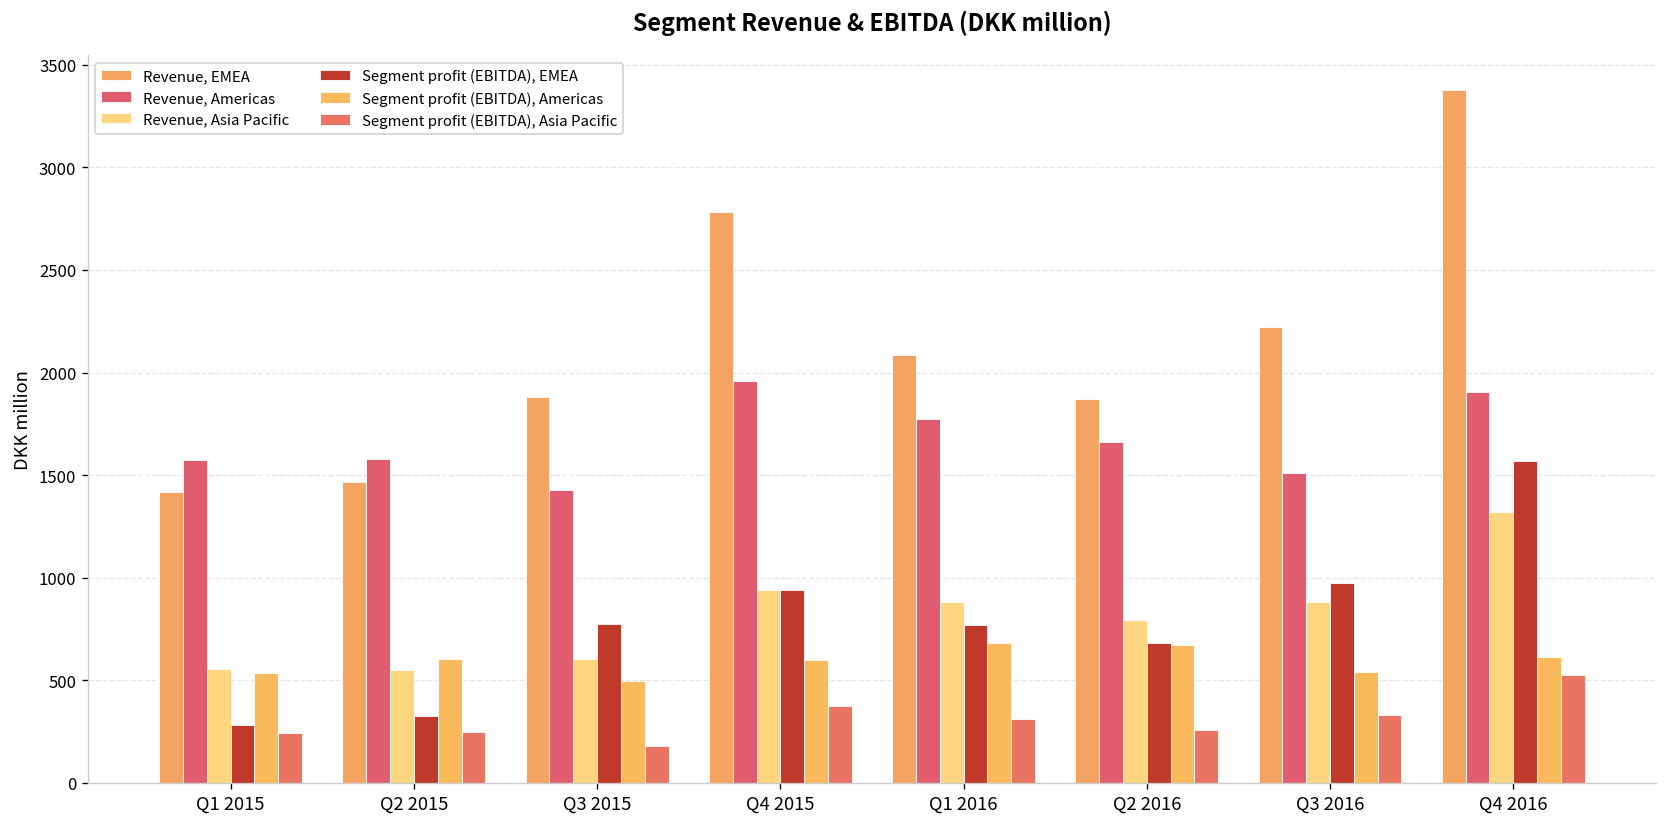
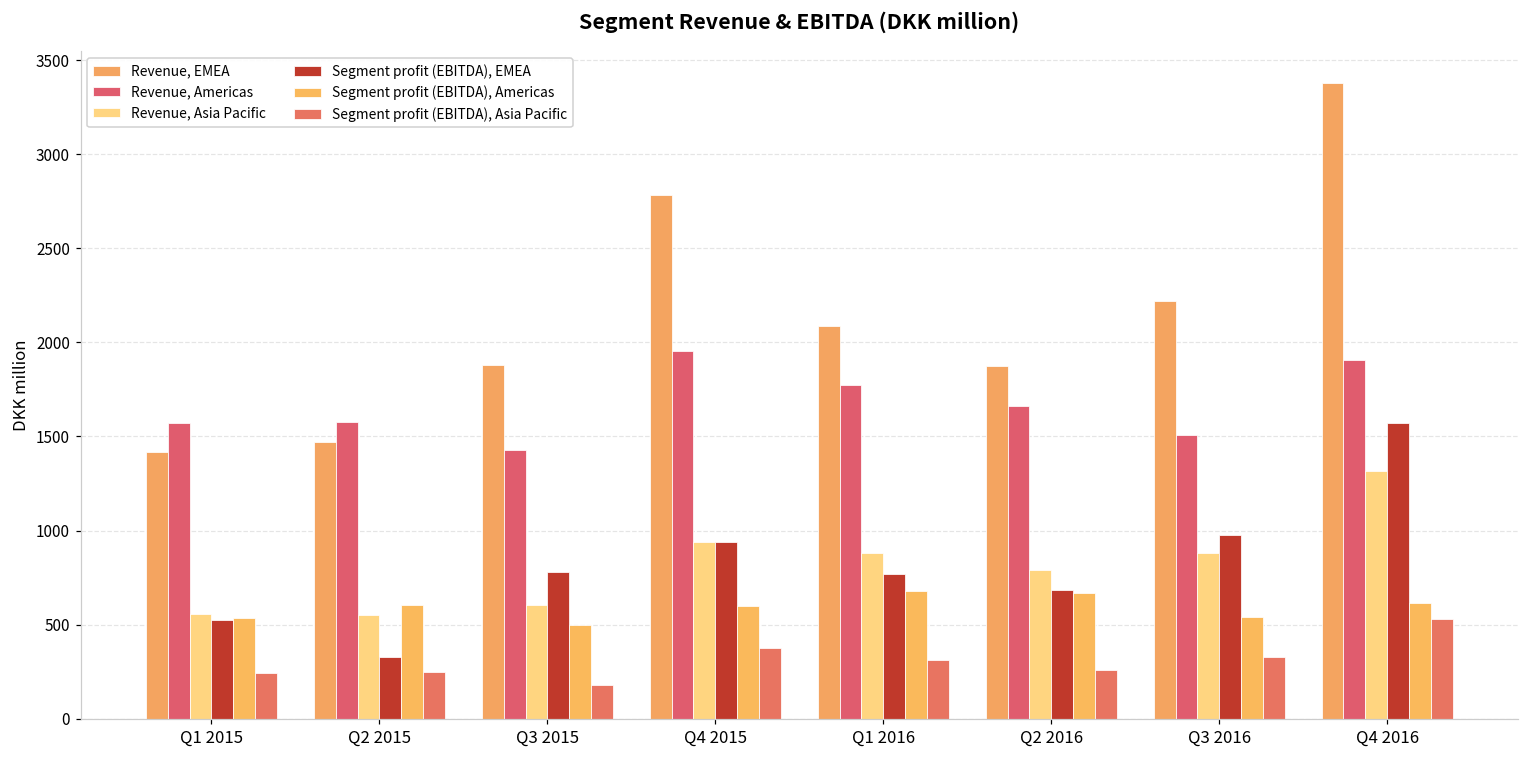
Segment profit (EBITDA), EMEA, Q1 2015: 280 -> 530
